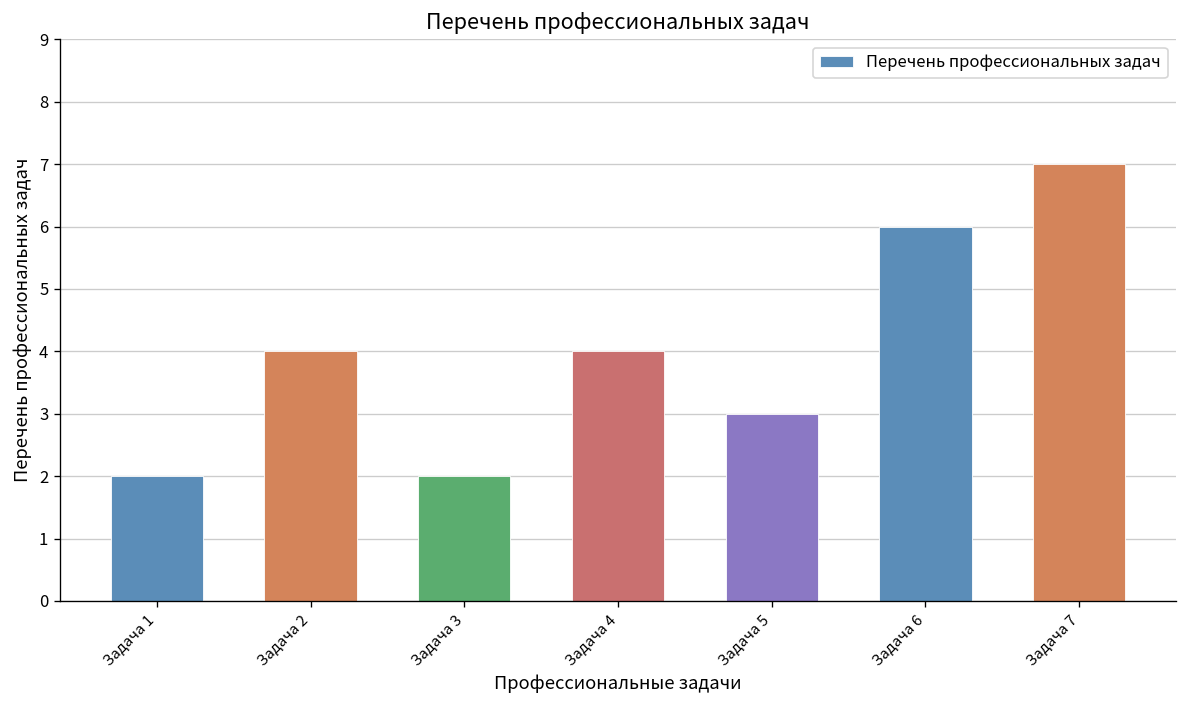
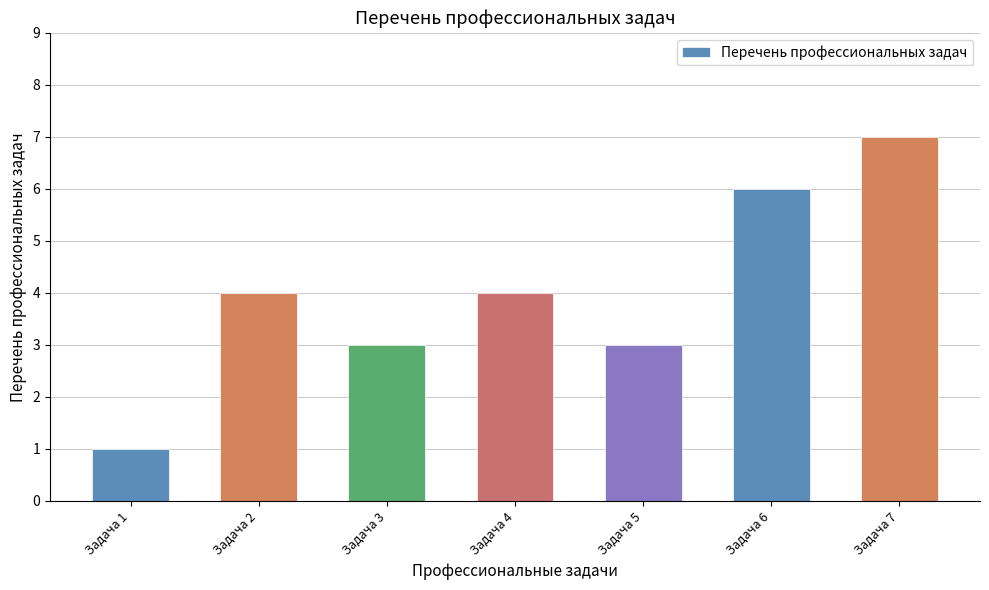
Задача 1: 2 -> 1
Задача 3: 2 -> 3
